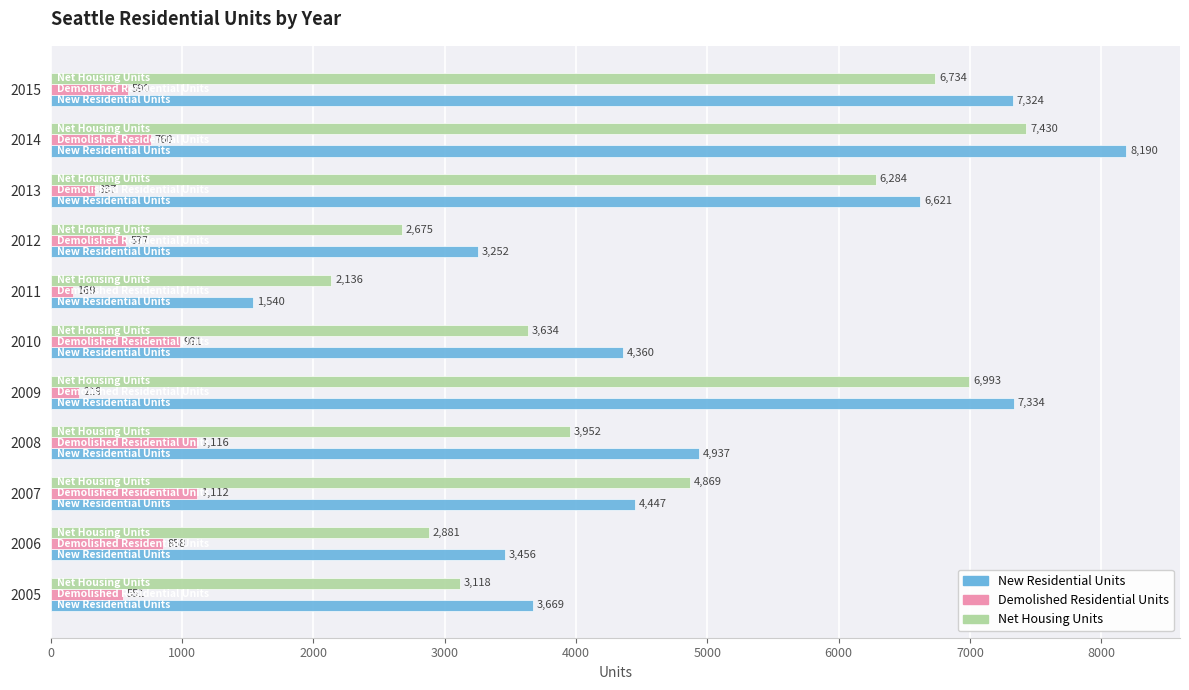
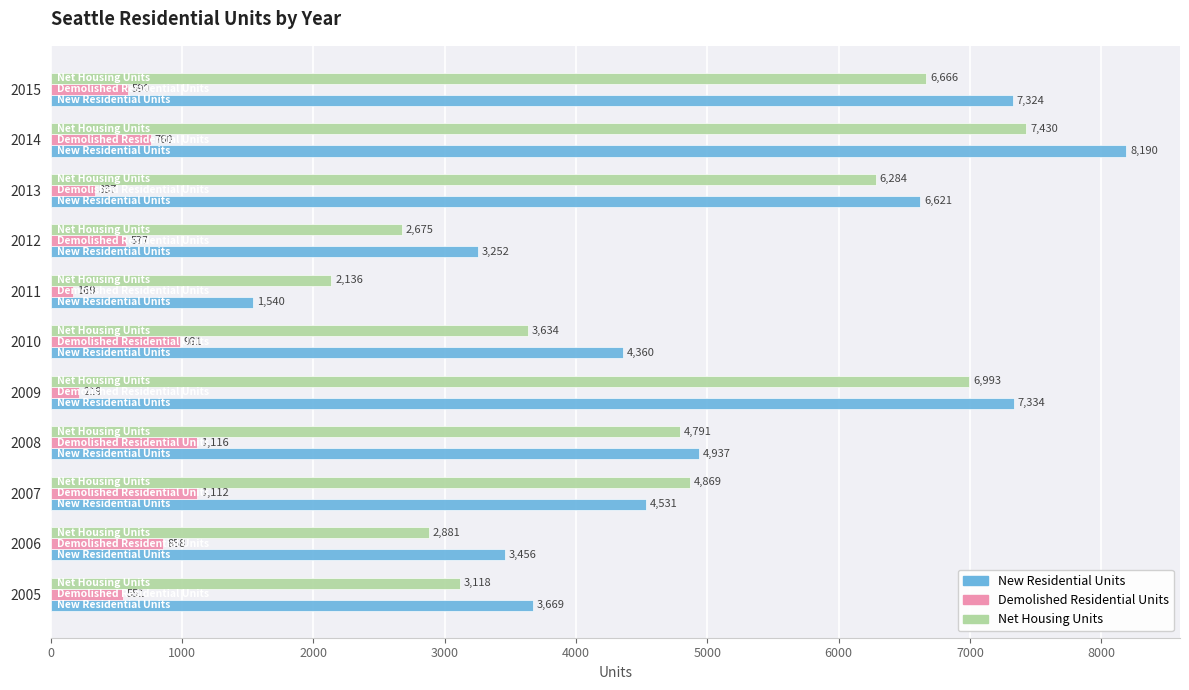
Net Housing Units, 2015: 6,734 -> 6,666
Net Housing Units, 2008: 3,952 -> 4,791
New Residential Units, 2007: 4,447 -> 4,531
